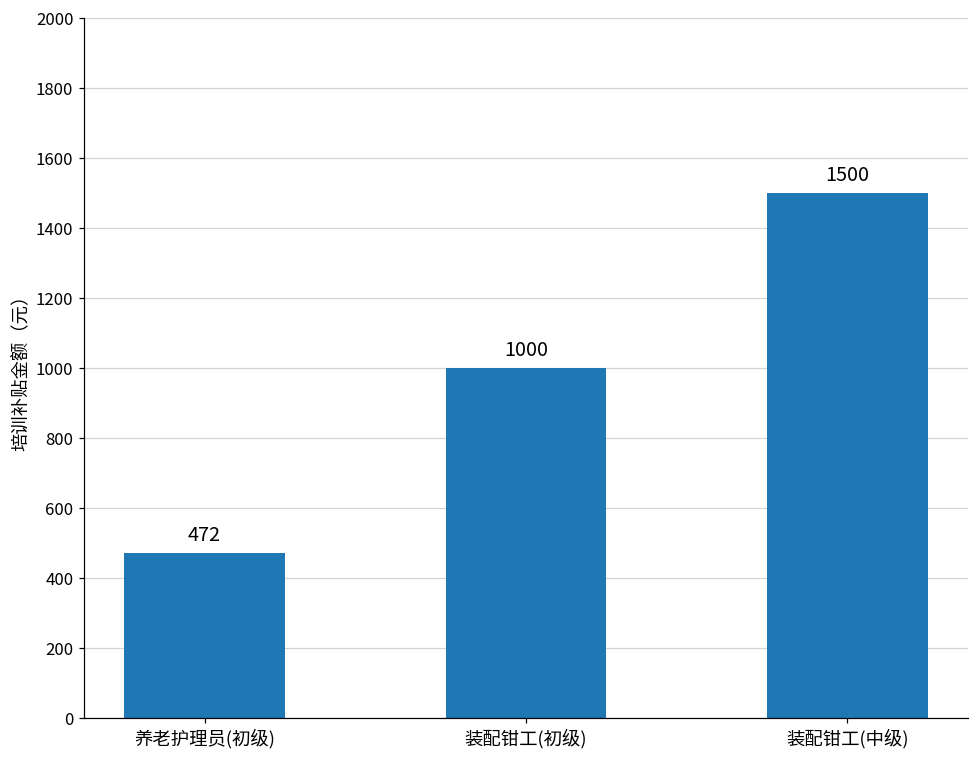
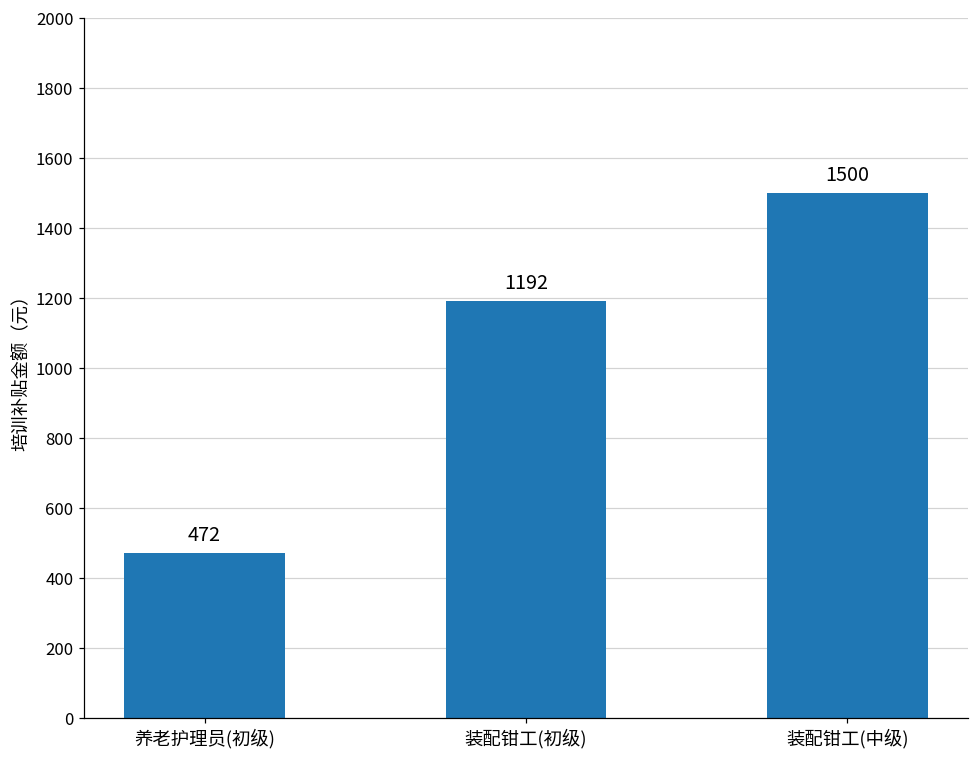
装配钳工(初级): 1000 -> 1192
